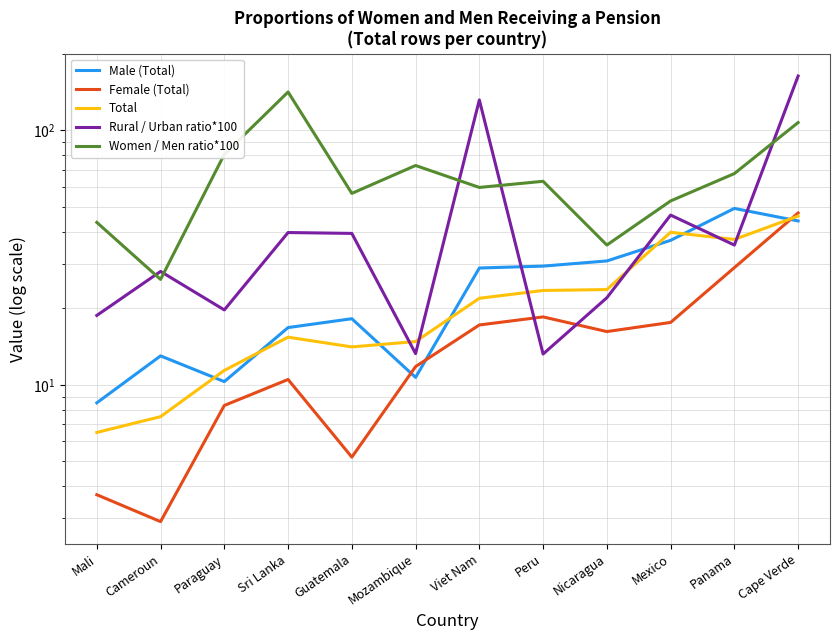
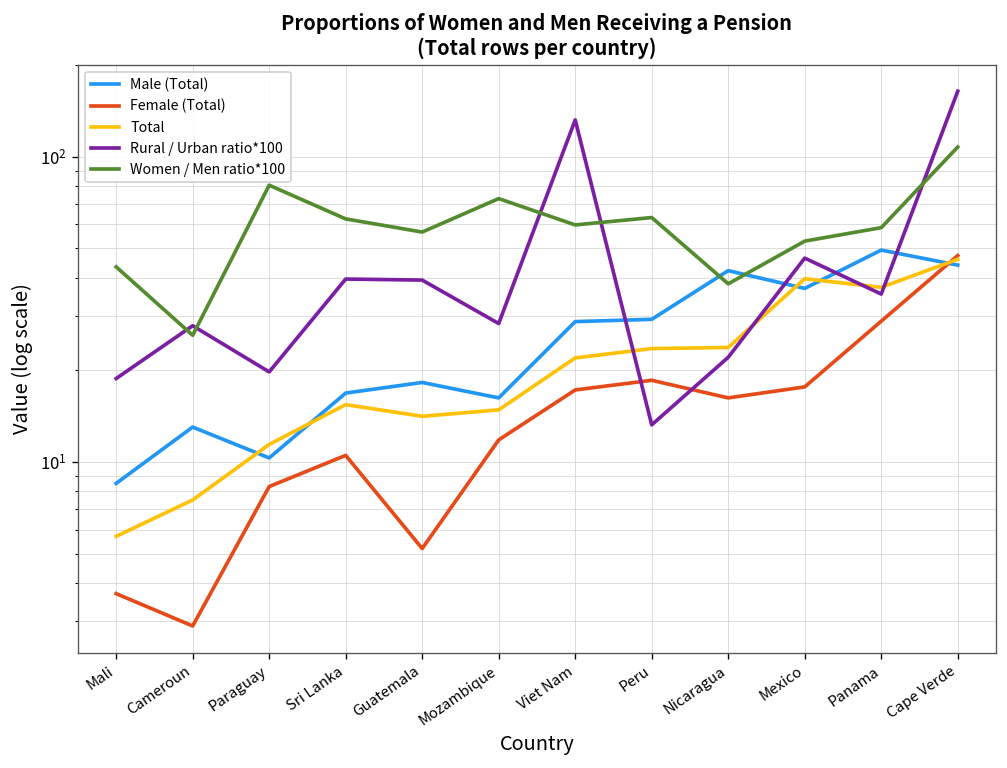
Total, Mali: 6.5 -> 5.7
Women / Men ratio*100, Sri Lanka: 140 -> 63
Male (Total), Mozambique: 10.7 -> 16
Rural / Urban ratio*100, Mozambique: 13 -> 28
Male (Total), Nicaragua: 31 -> 42
Women / Men ratio*100, Nicaragua: 35 -> 38
Women / Men ratio*100, Panama: 68 -> 59
